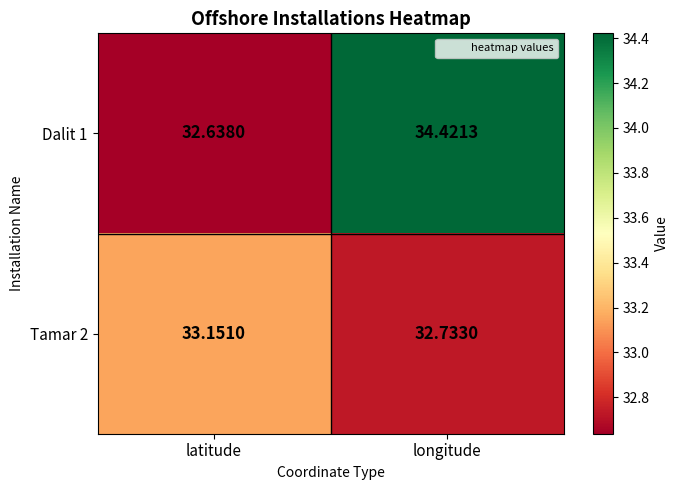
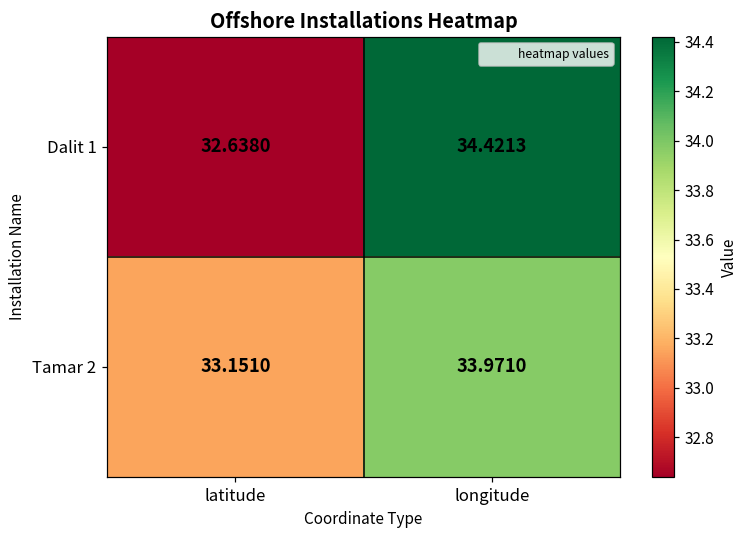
Tamar 2, longitude: 32.7330 -> 33.9710
